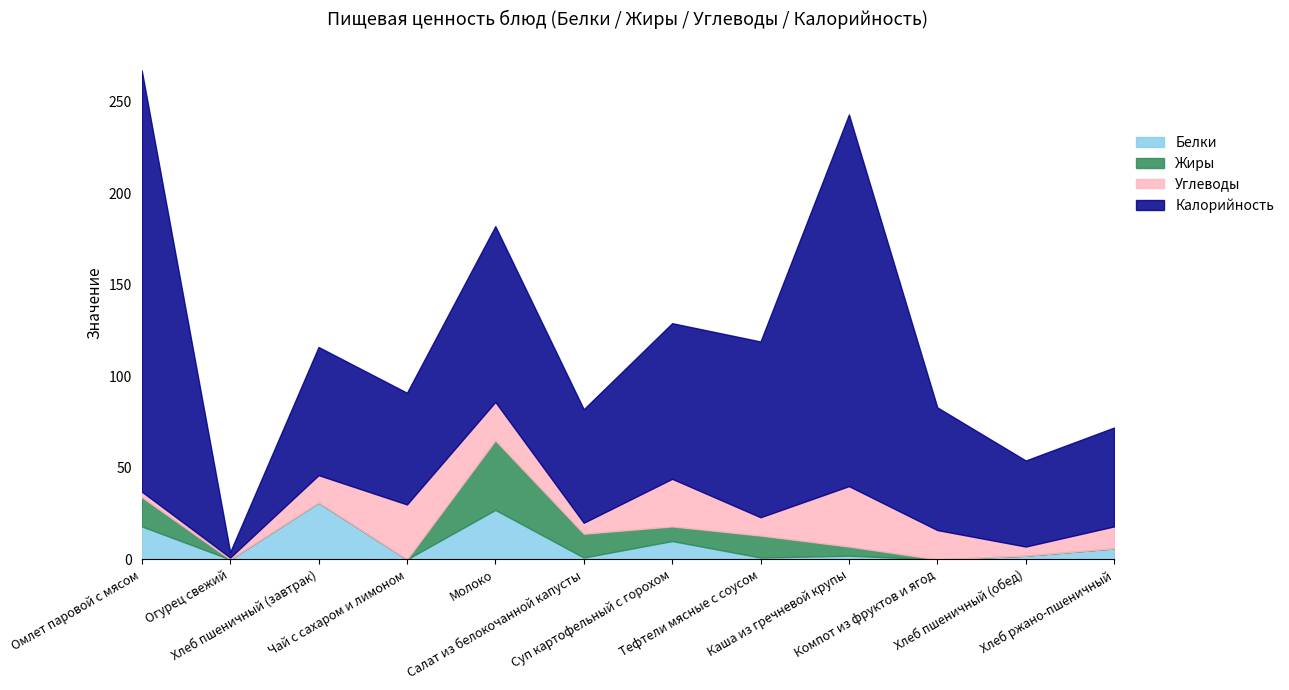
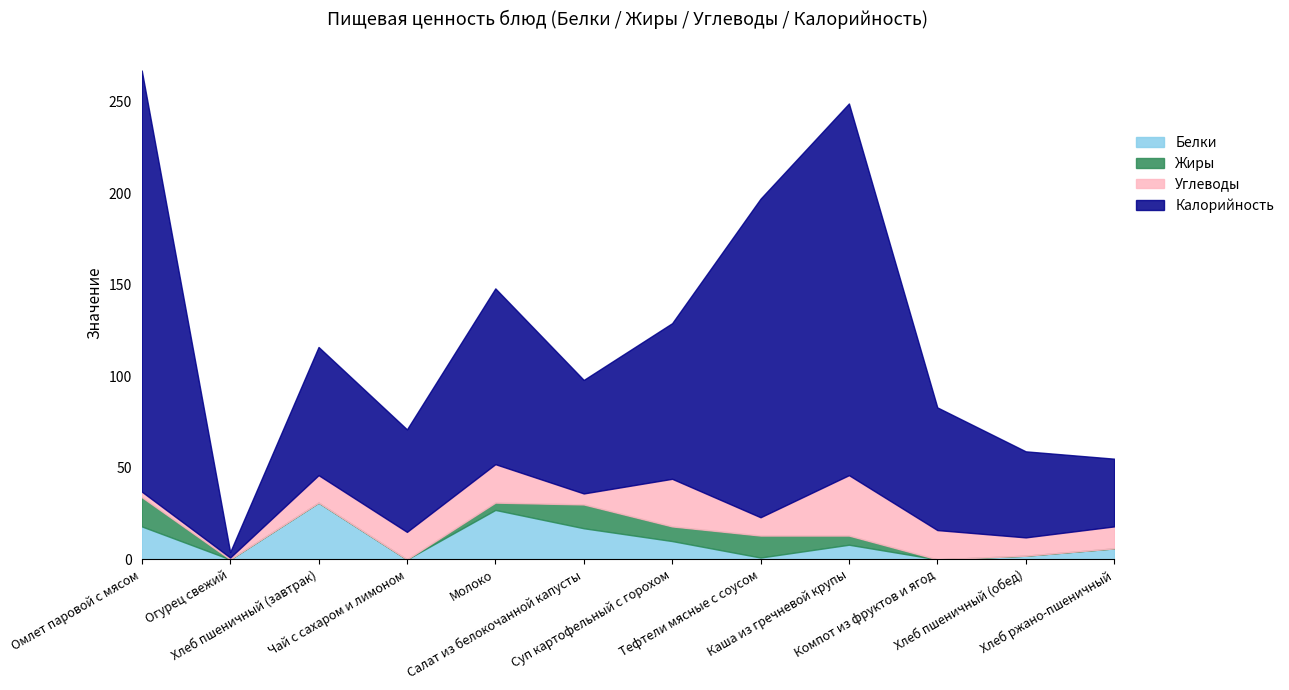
Углеводы, Чай с сахаром и лимоном: 30 -> 15
Калорийность, Чай с сахаром и лимоном: 61 -> 56
Жиры, Молоко: 38 -> 4
Белки, Салат из белокочанной капусты: 1 -> 17
Калорийность, Тефтели мясные с соусом: 96 -> 174
Белки, Каша из гречневой крупы: 2 -> 8
Углеводы, Хлеб пшеничный (обед): 5 -> 10
Калорийность, Хлеб ржано-пшеничный: 54 -> 37
